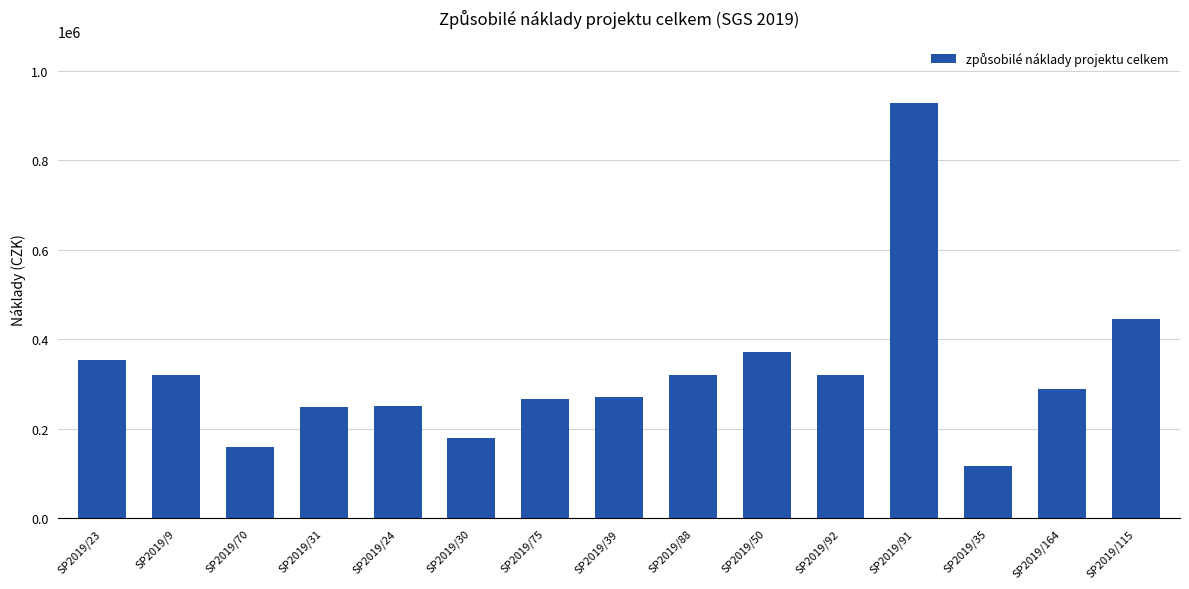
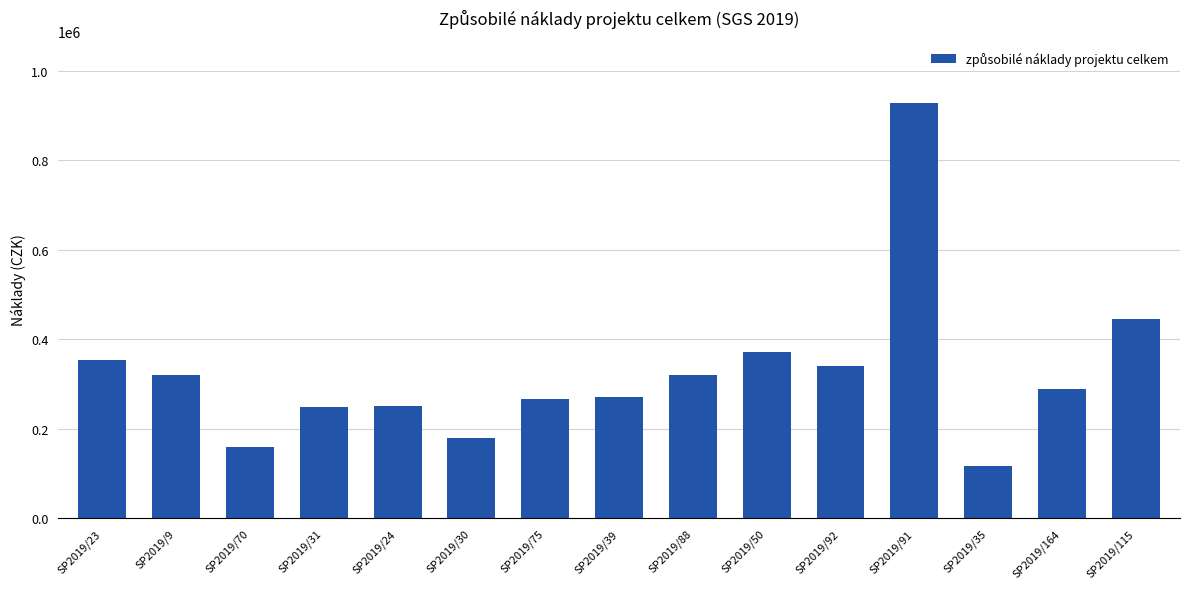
SP2019/92: 320000 -> 340000
